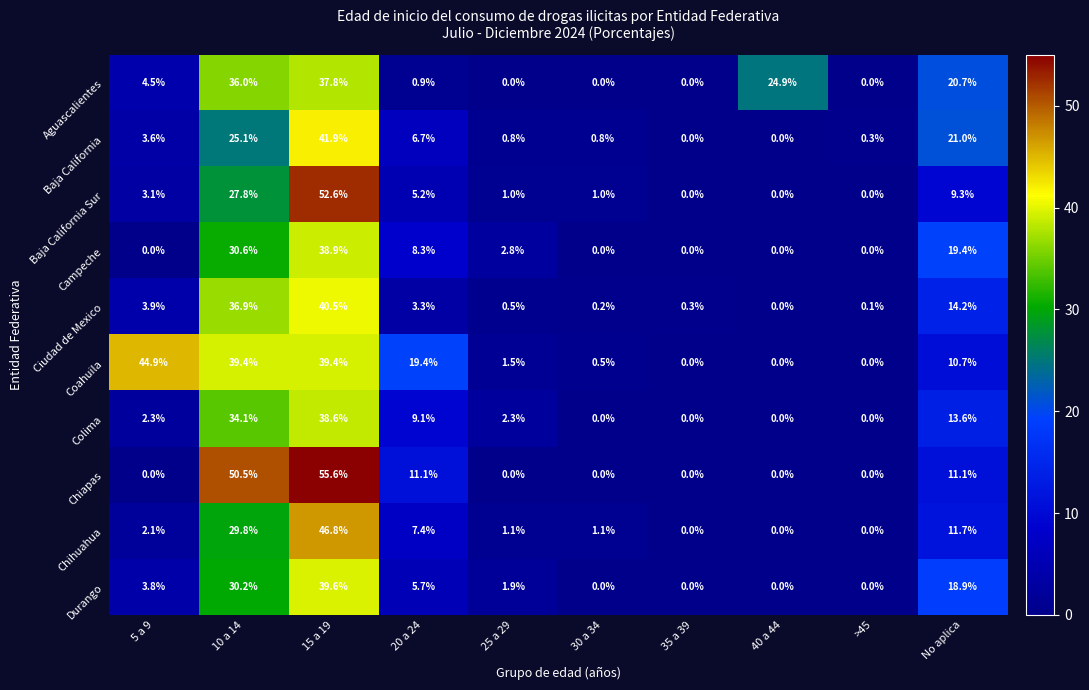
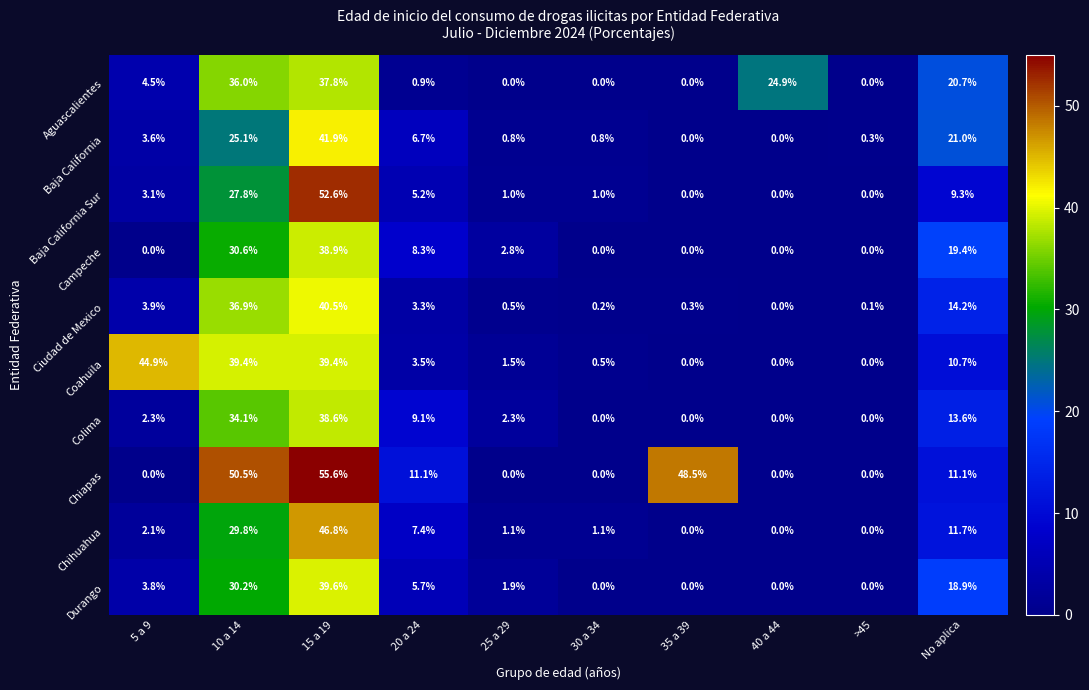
Coahuila, 20 a 24: 19.4% -> 3.5%
Chiapas, 35 a 39: 0.0% -> 48.5%
